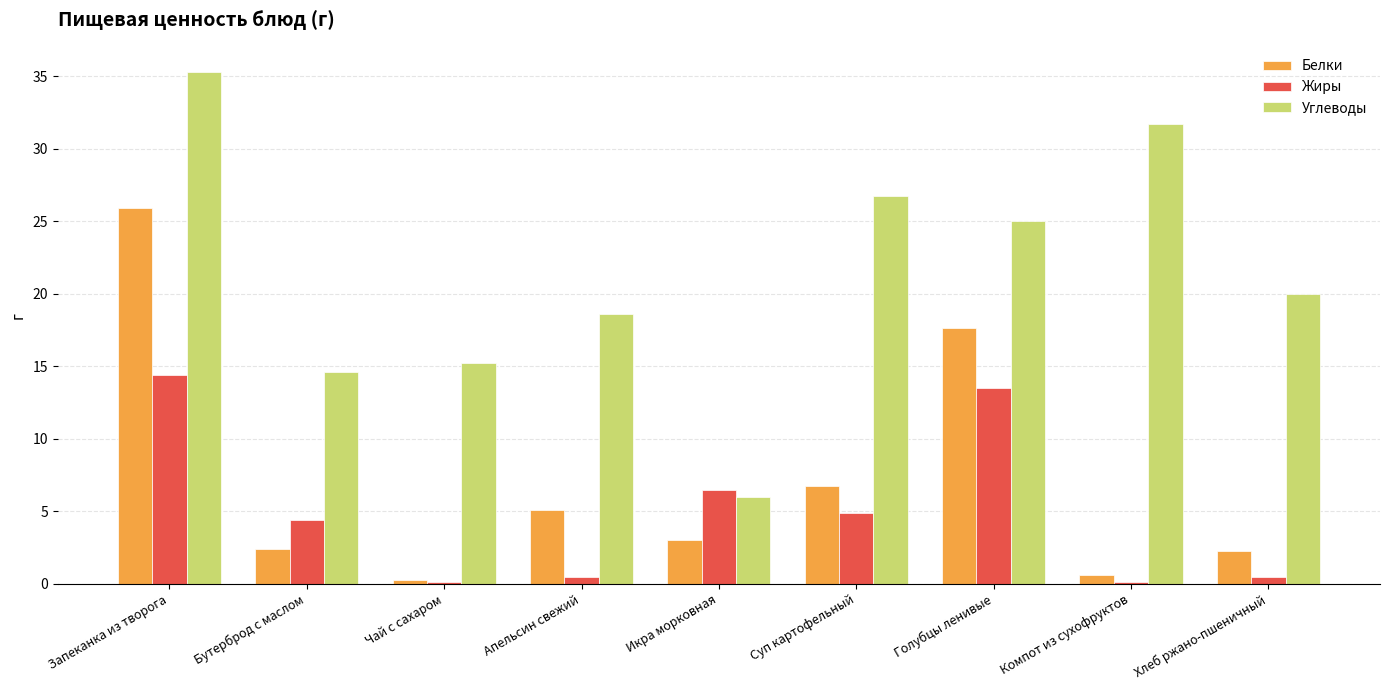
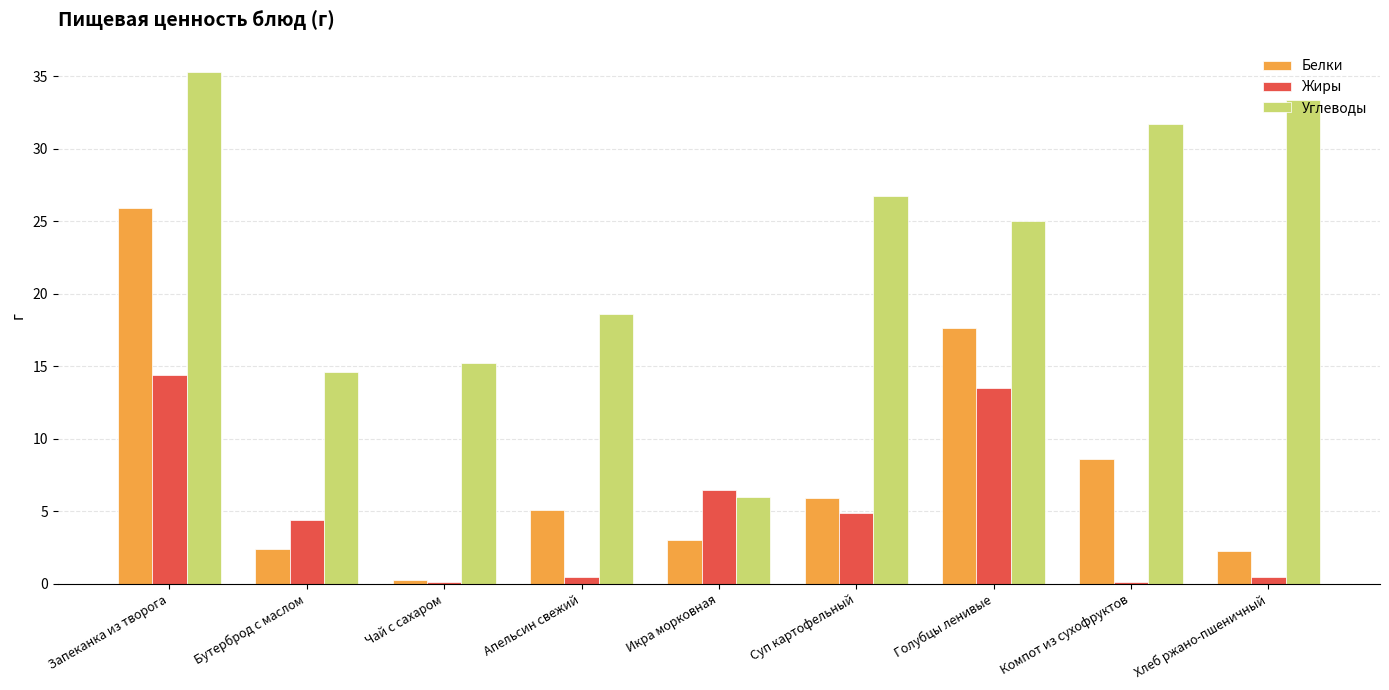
Белки, Суп картофельный: 6.8 -> 5.9
Белки, Компот из сухофруктов: 0.6 -> 8.6
Углеводы, Хлеб ржано-пшеничный: 20.0 -> 33.4
